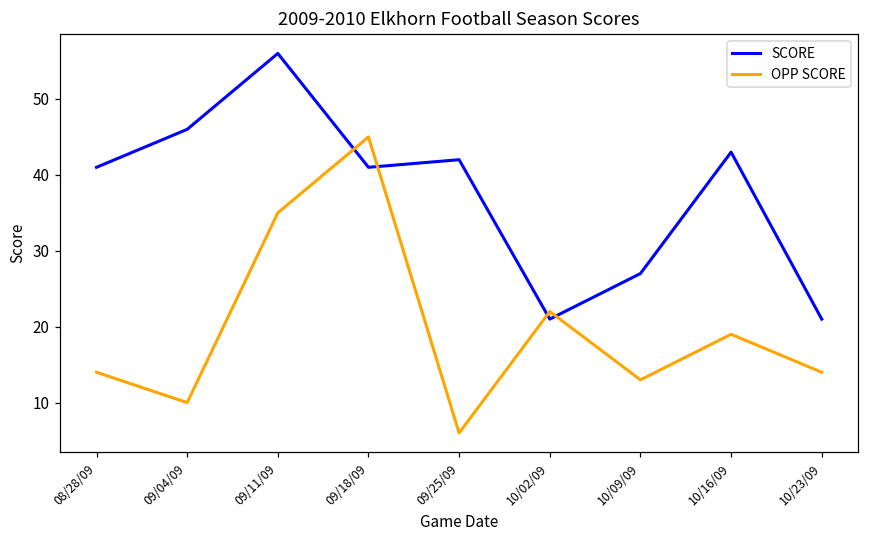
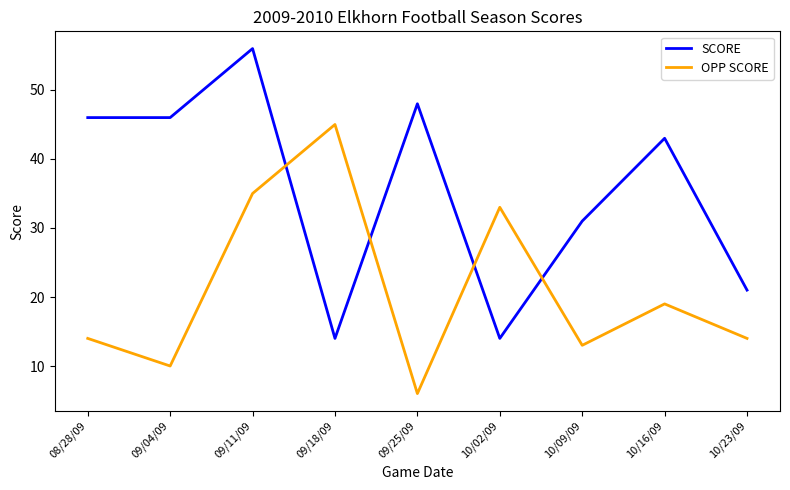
SCORE, 08/28/09: 41 -> 46
SCORE, 09/18/09: 41 -> 14
SCORE, 09/25/09: 42 -> 48
SCORE, 10/02/09: 21 -> 14
OPP SCORE, 10/02/09: 22 -> 33
SCORE, 10/09/09: 27 -> 31
